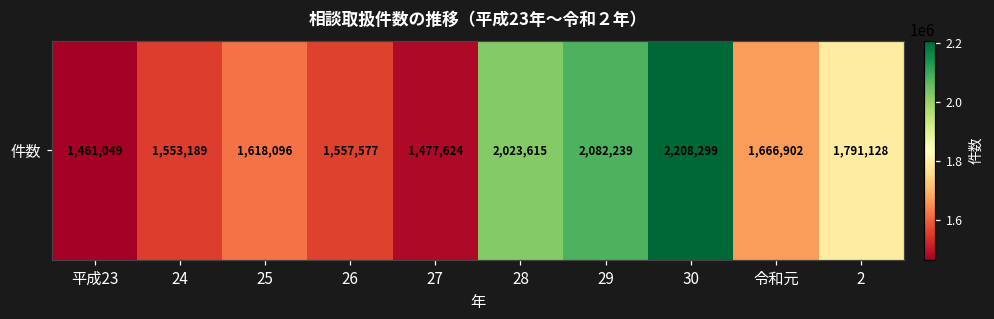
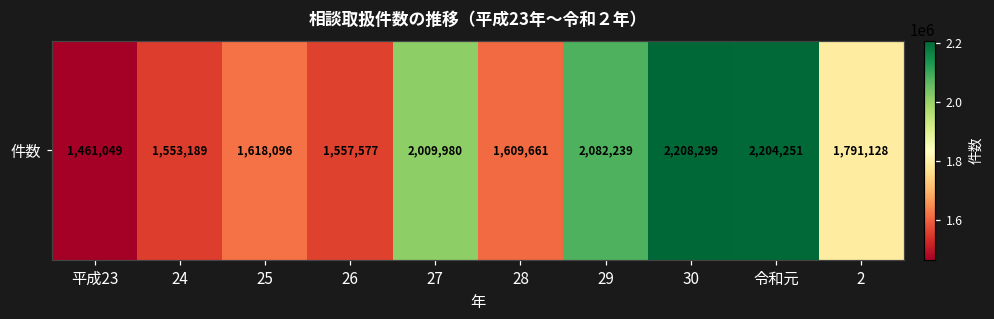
件数, 27: 1,477,624 -> 2,009,980
件数, 28: 2,023,615 -> 1,609,661
件数, 令和元: 1,666,902 -> 2,204,251
